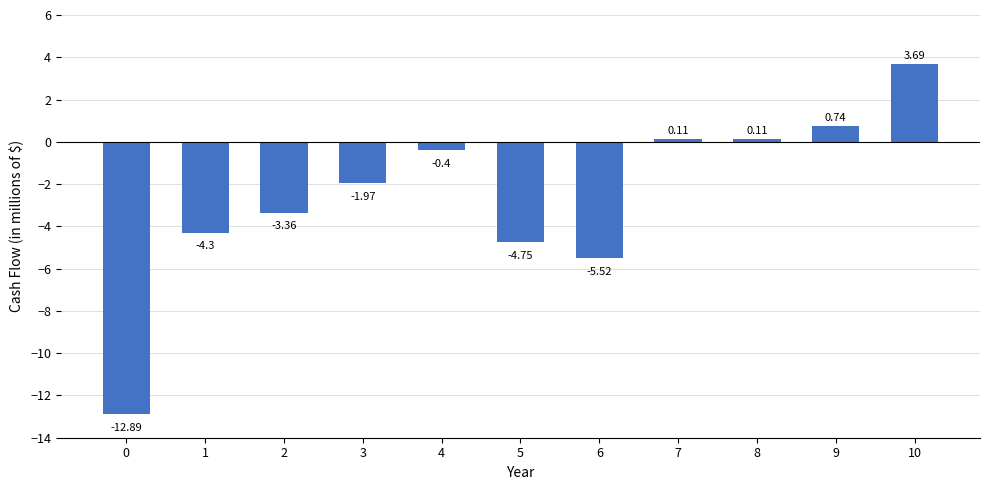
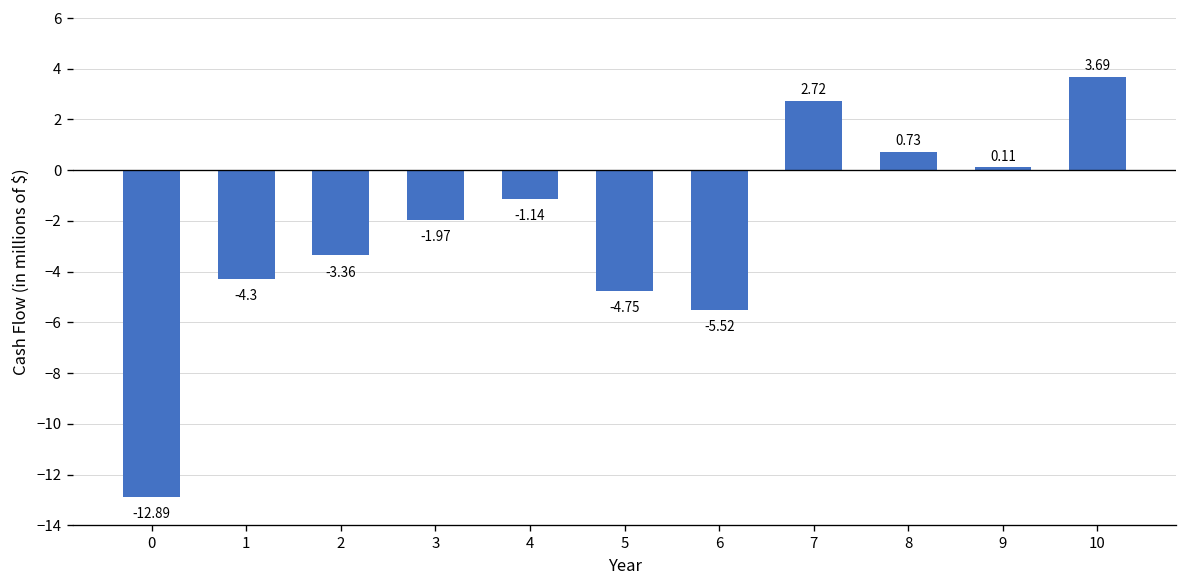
4: -0.4 -> -1.14
7: 0.11 -> 2.72
8: 0.11 -> 0.73
9: 0.74 -> 0.11
